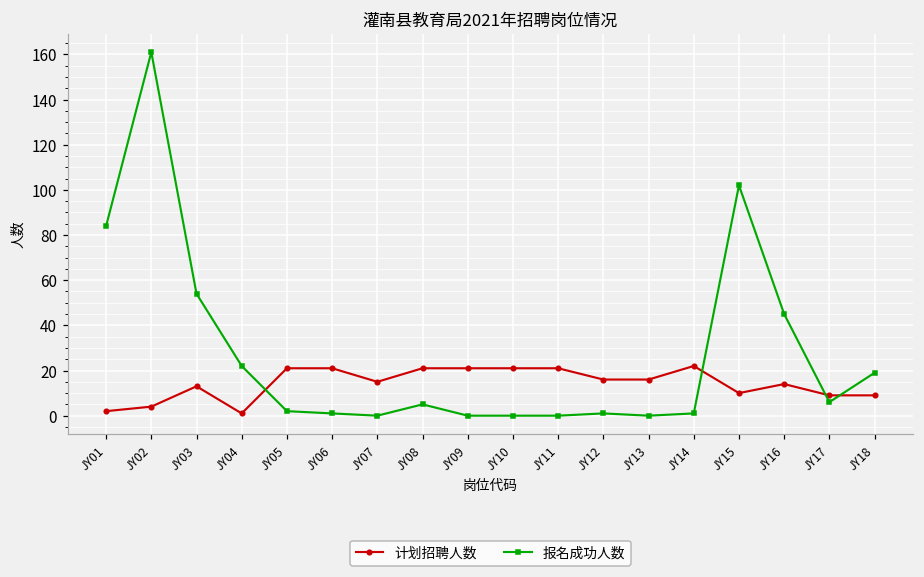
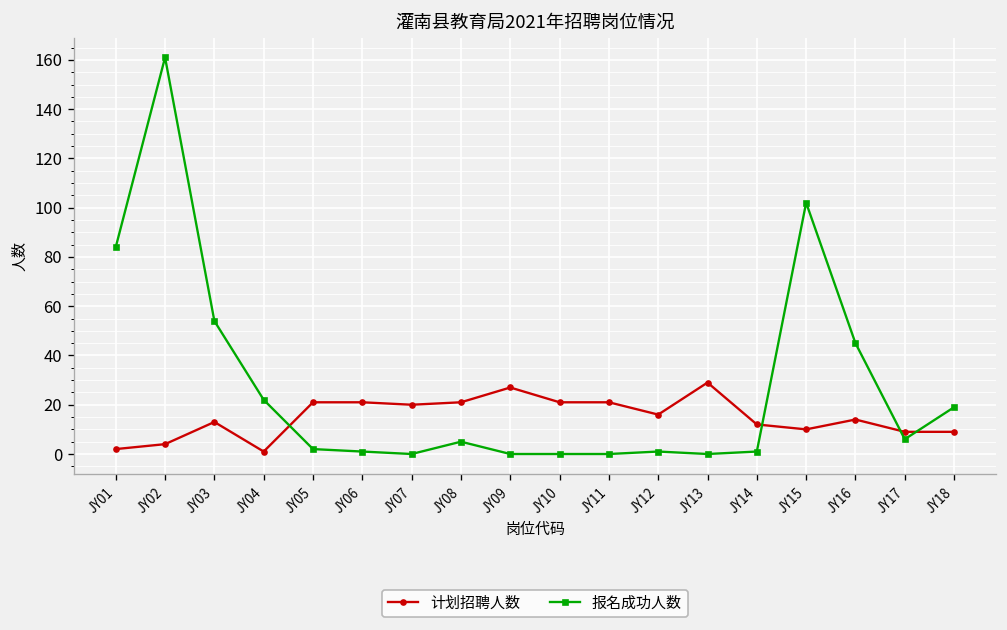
计划招聘人数, JY07: 15 -> 20
计划招聘人数, JY09: 21 -> 27
计划招聘人数, JY13: 16 -> 29
计划招聘人数, JY14: 22 -> 12
